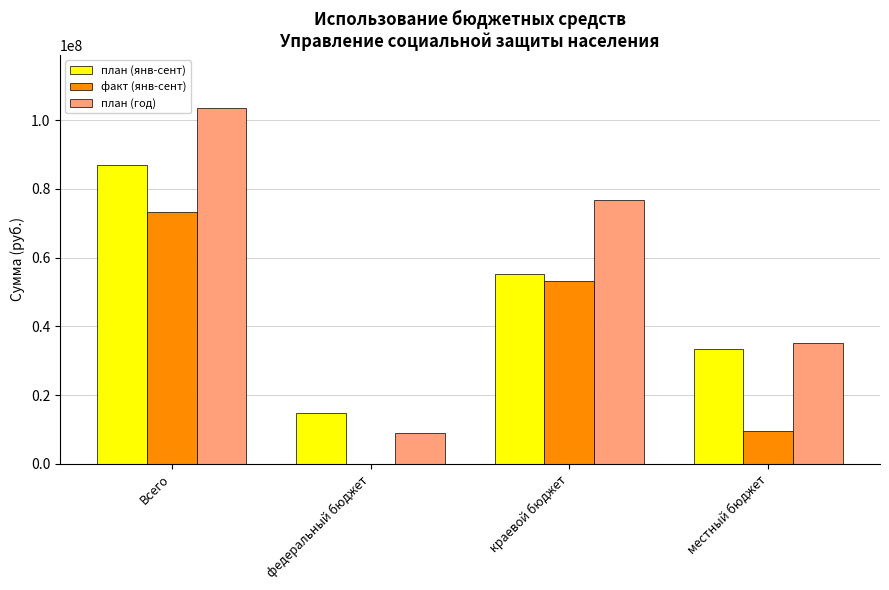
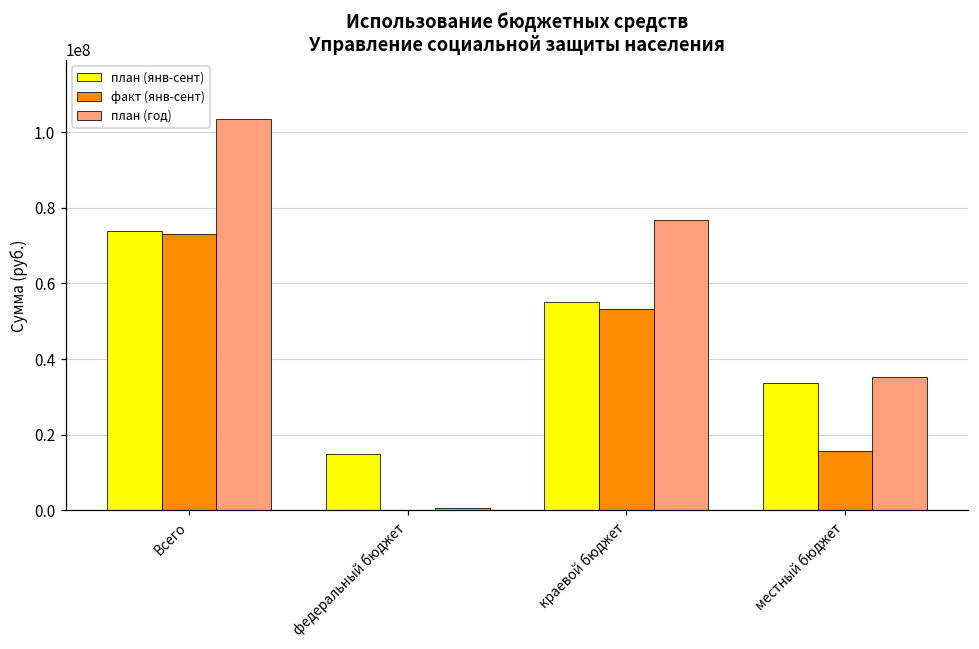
план (янв-сент), Всего: 87000000 -> 74000000
план (год), федеральный бюджет: 9000000 -> 1000000
факт (янв-сент), местный бюджет: 10000000 -> 16000000
